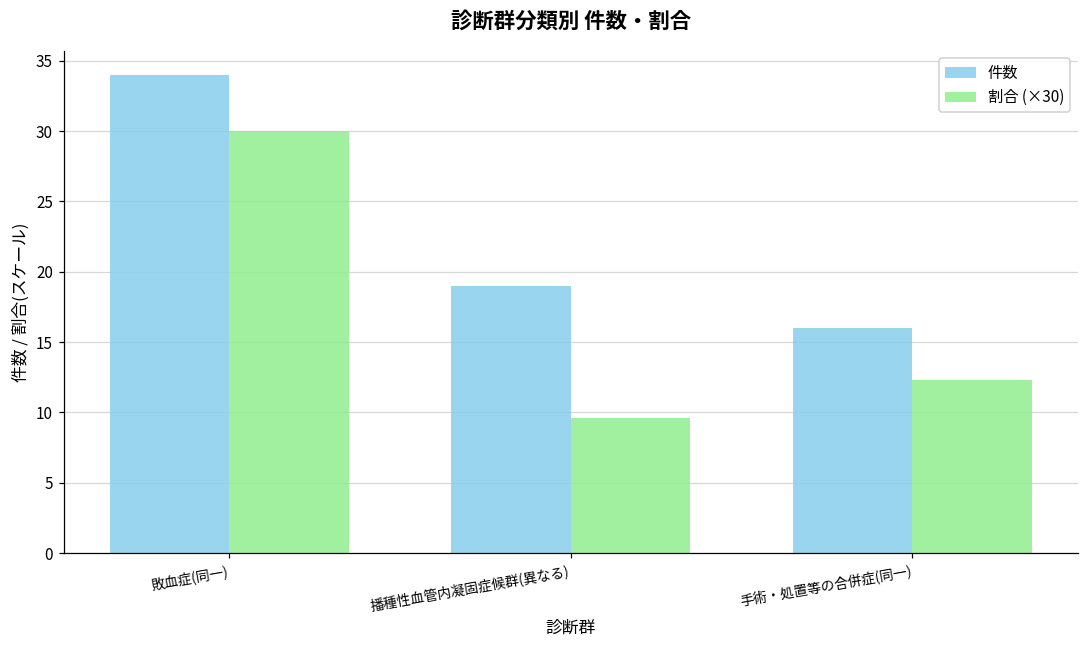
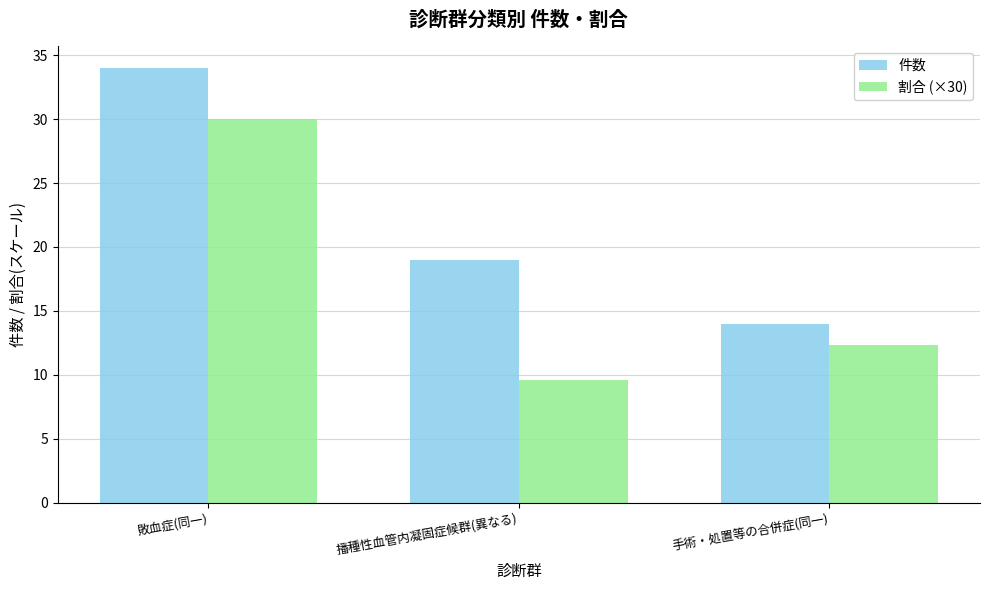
件数, 手術・処置等の合併症(同一): 16 -> 14
